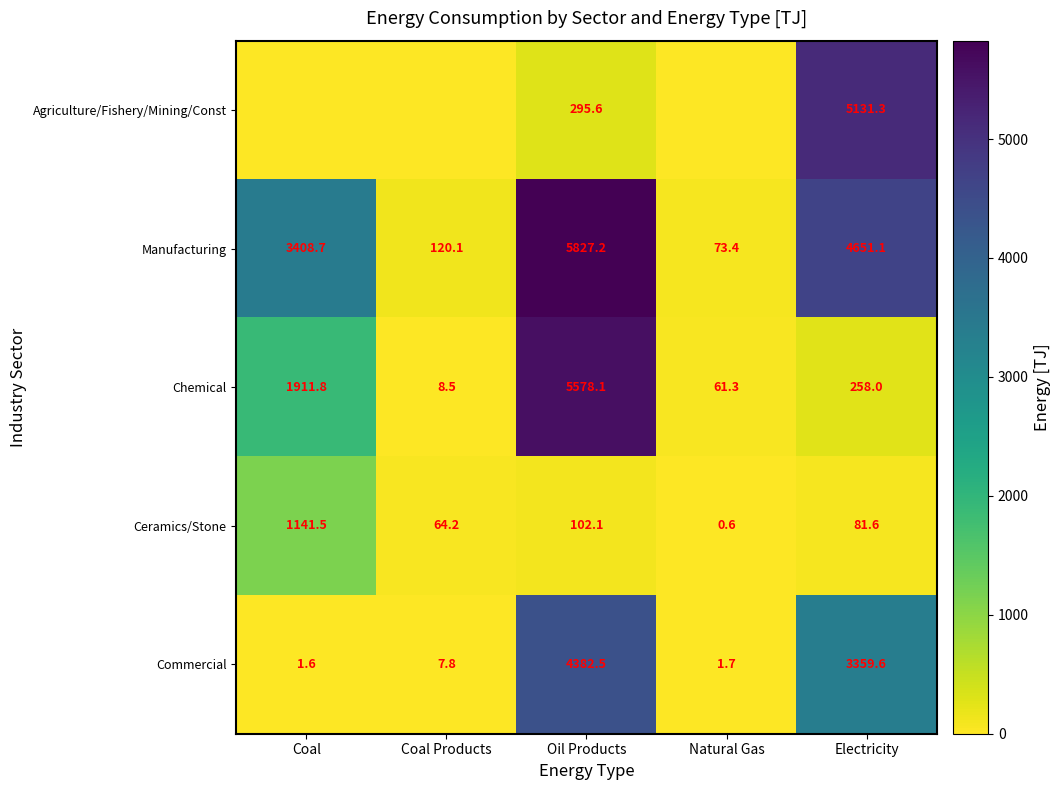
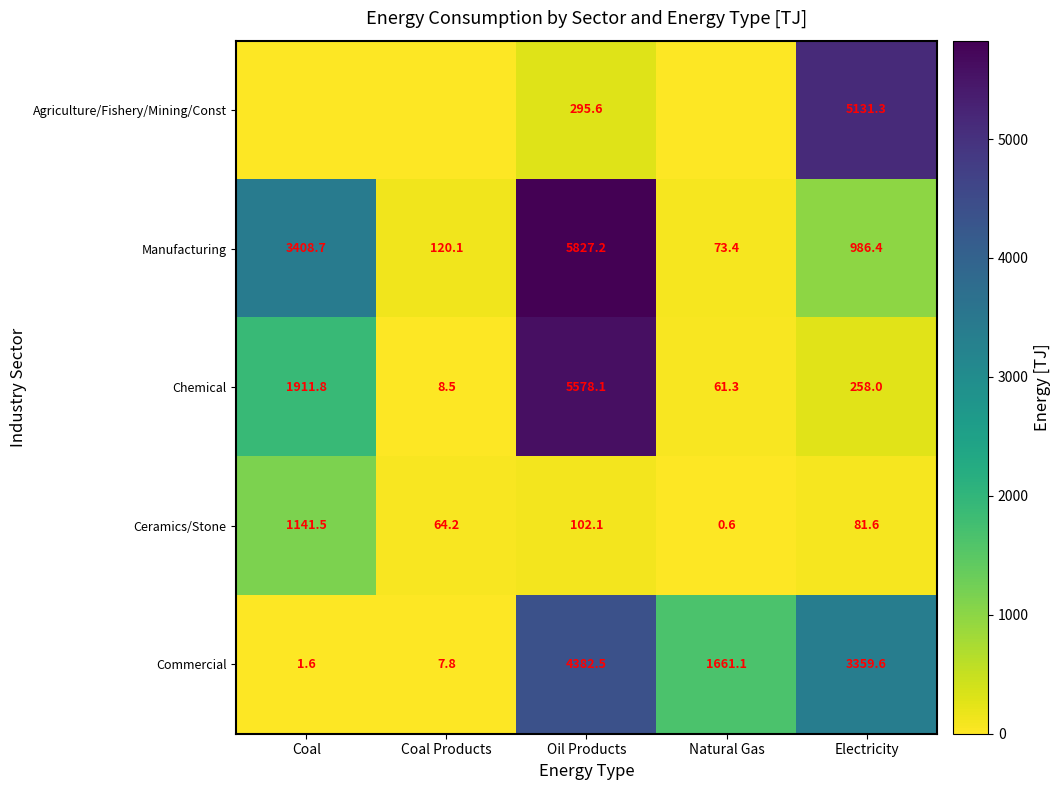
Manufacturing, Electricity: 4651.1 -> 986.4
Commercial, Natural Gas: 1.7 -> 1661.1
